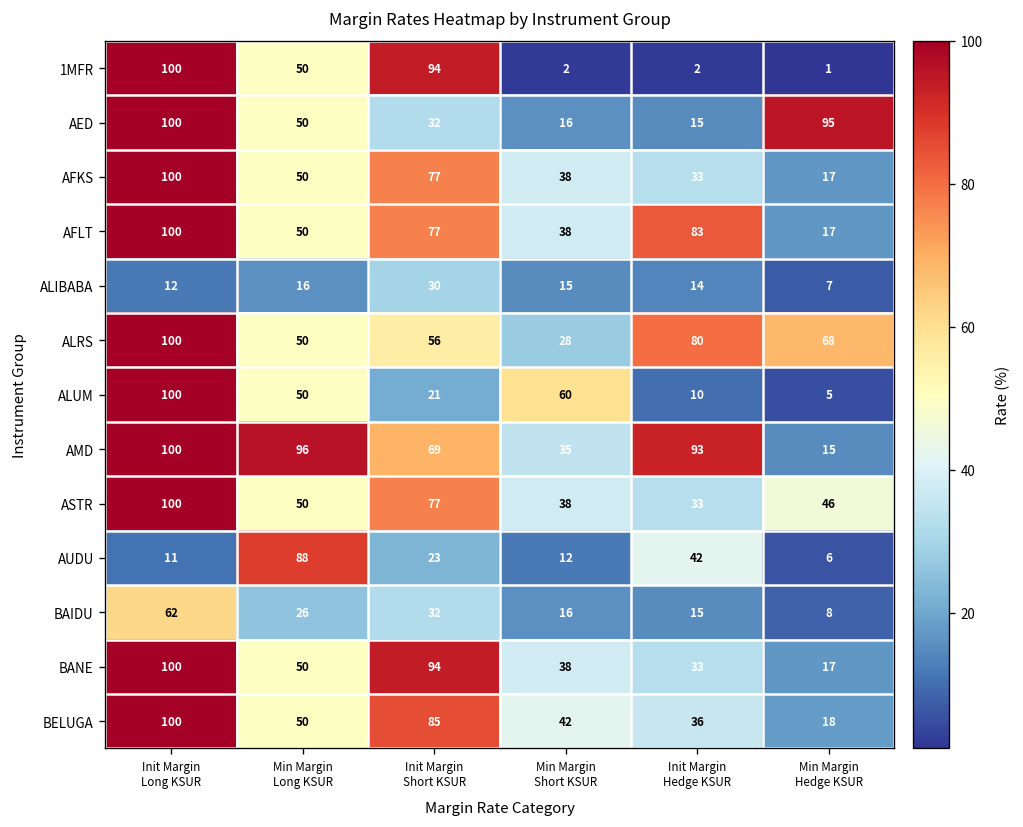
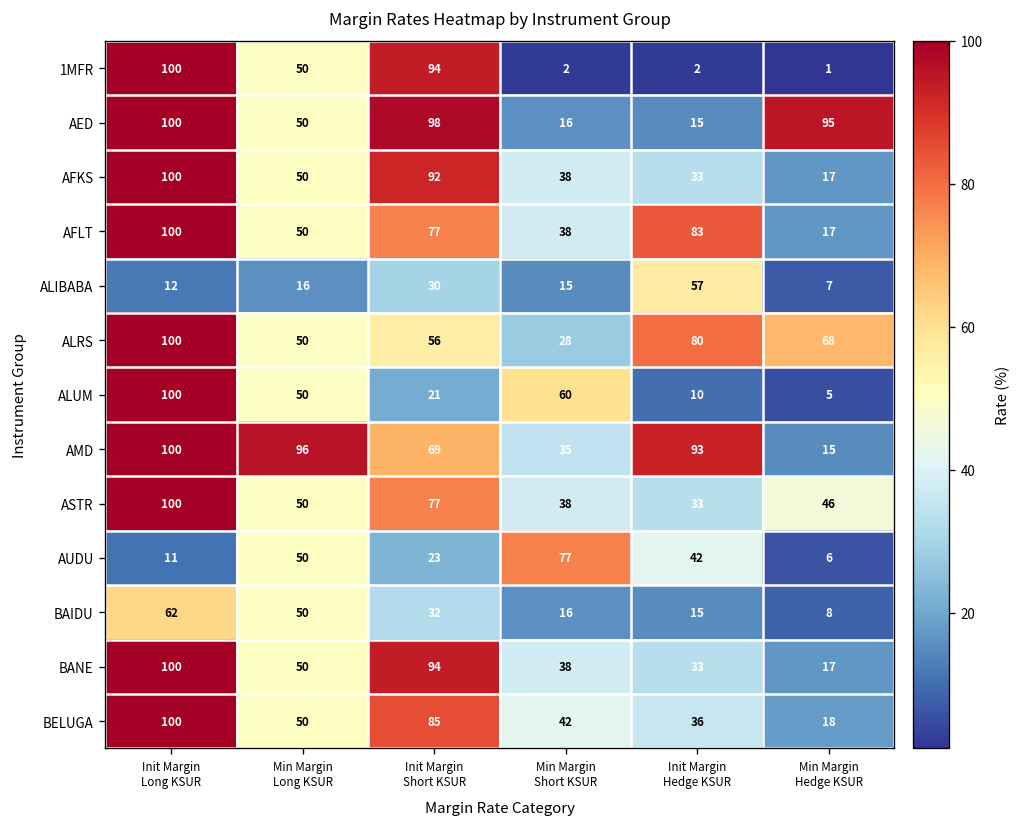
AED, Init Margin Short KSUR: 32 -> 98
AFKS, Init Margin Short KSUR: 77 -> 92
ALIBABA, Init Margin Hedge KSUR: 14 -> 57
AUDU, Min Margin Long KSUR: 88 -> 50
AUDU, Min Margin Short KSUR: 12 -> 77
BAIDU, Min Margin Long KSUR: 26 -> 50
